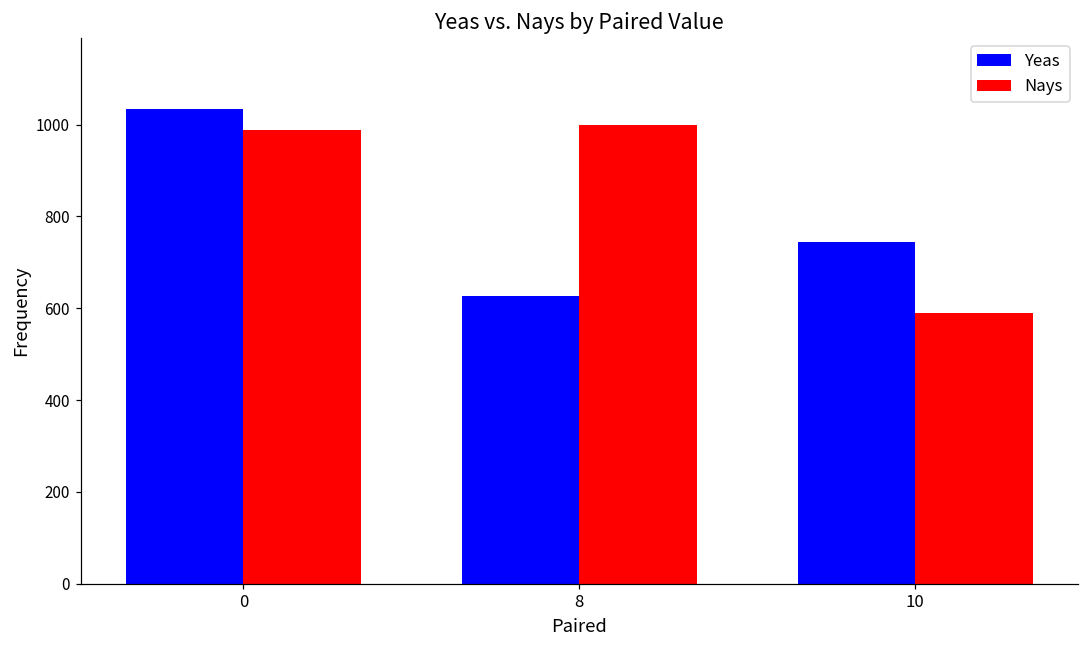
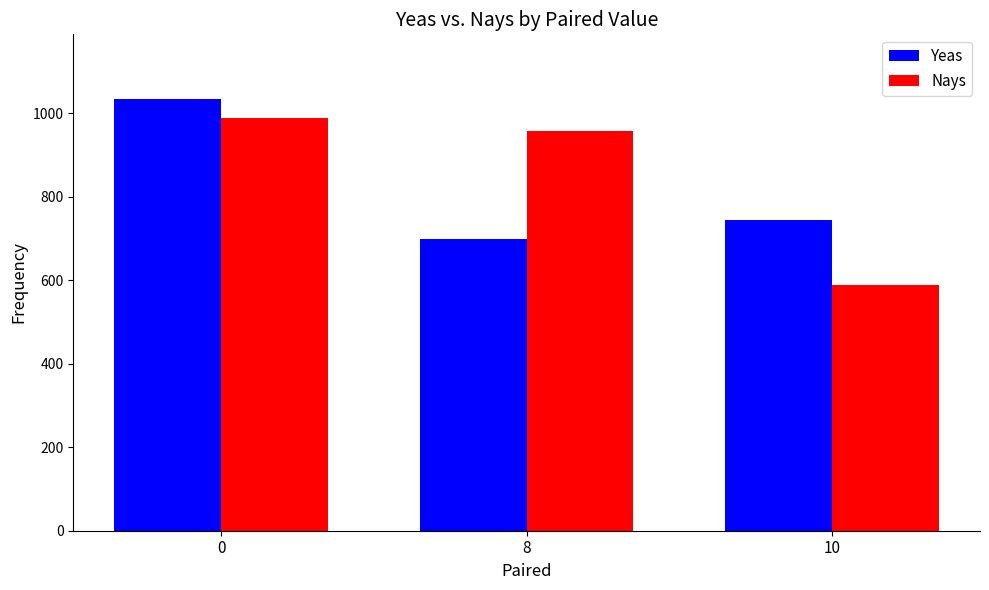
Yeas, 8: 630 -> 700
Nays, 8: 1000 -> 960
